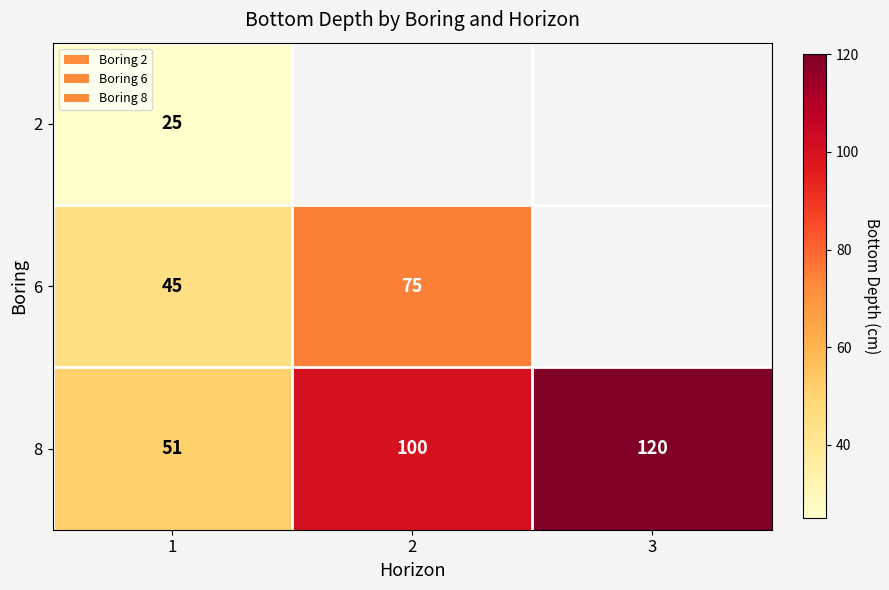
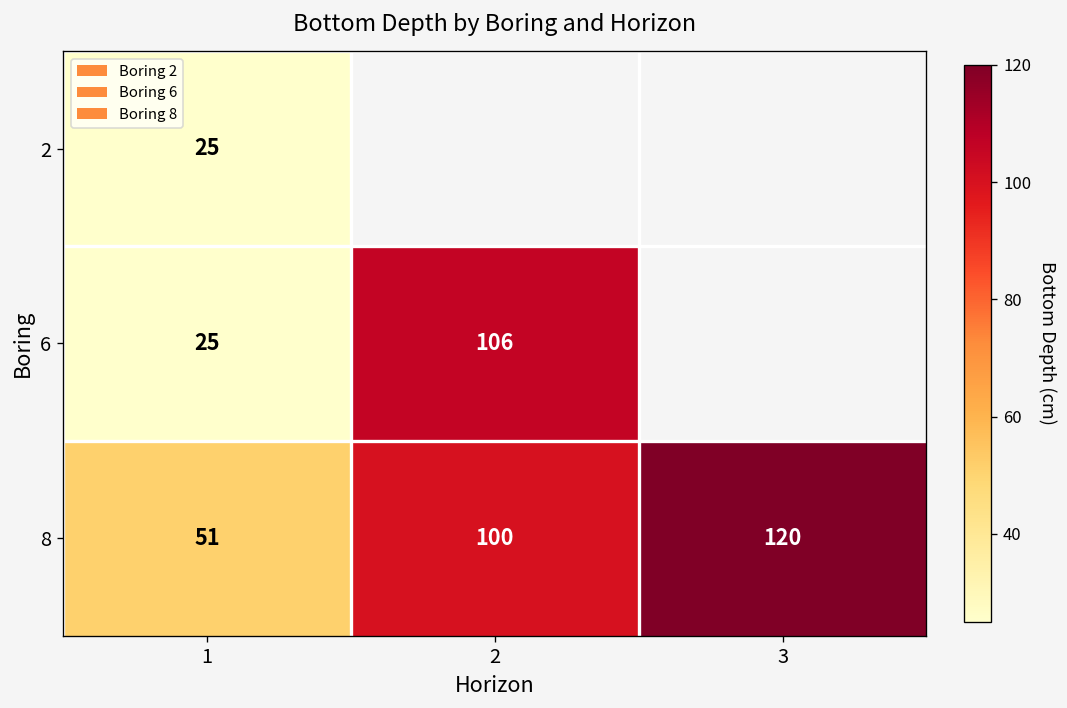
6, 1: 45 -> 25
6, 2: 75 -> 106
